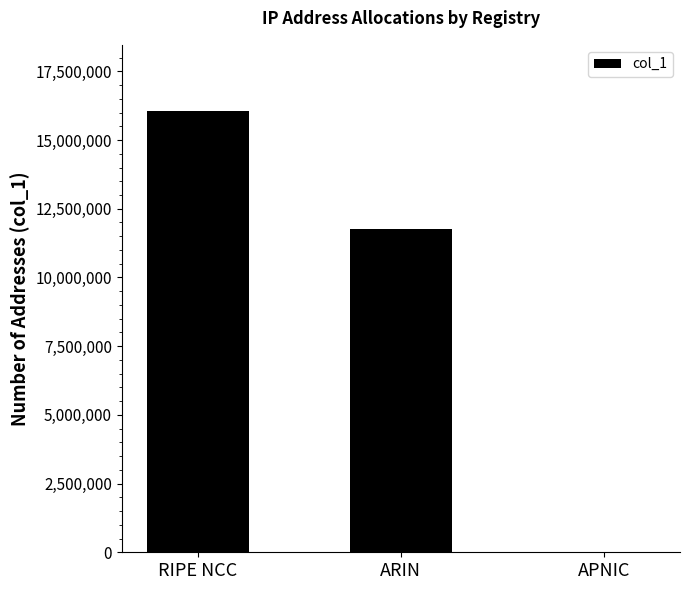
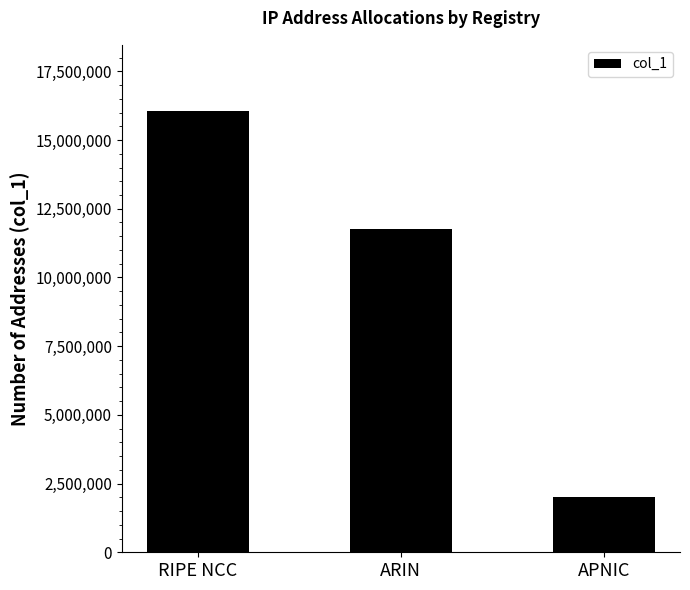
APNIC: 0 -> 2,000,000
